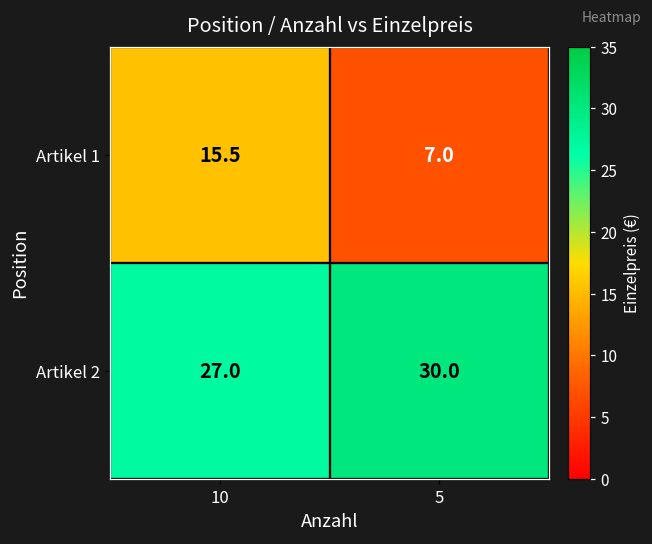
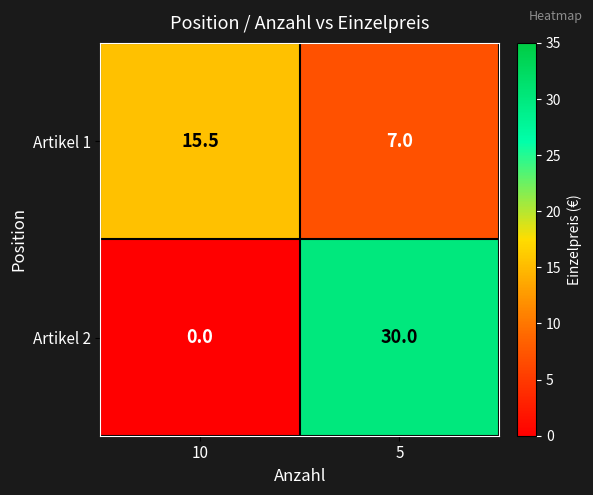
Artikel 2, 10: 27.0 -> 0.0
